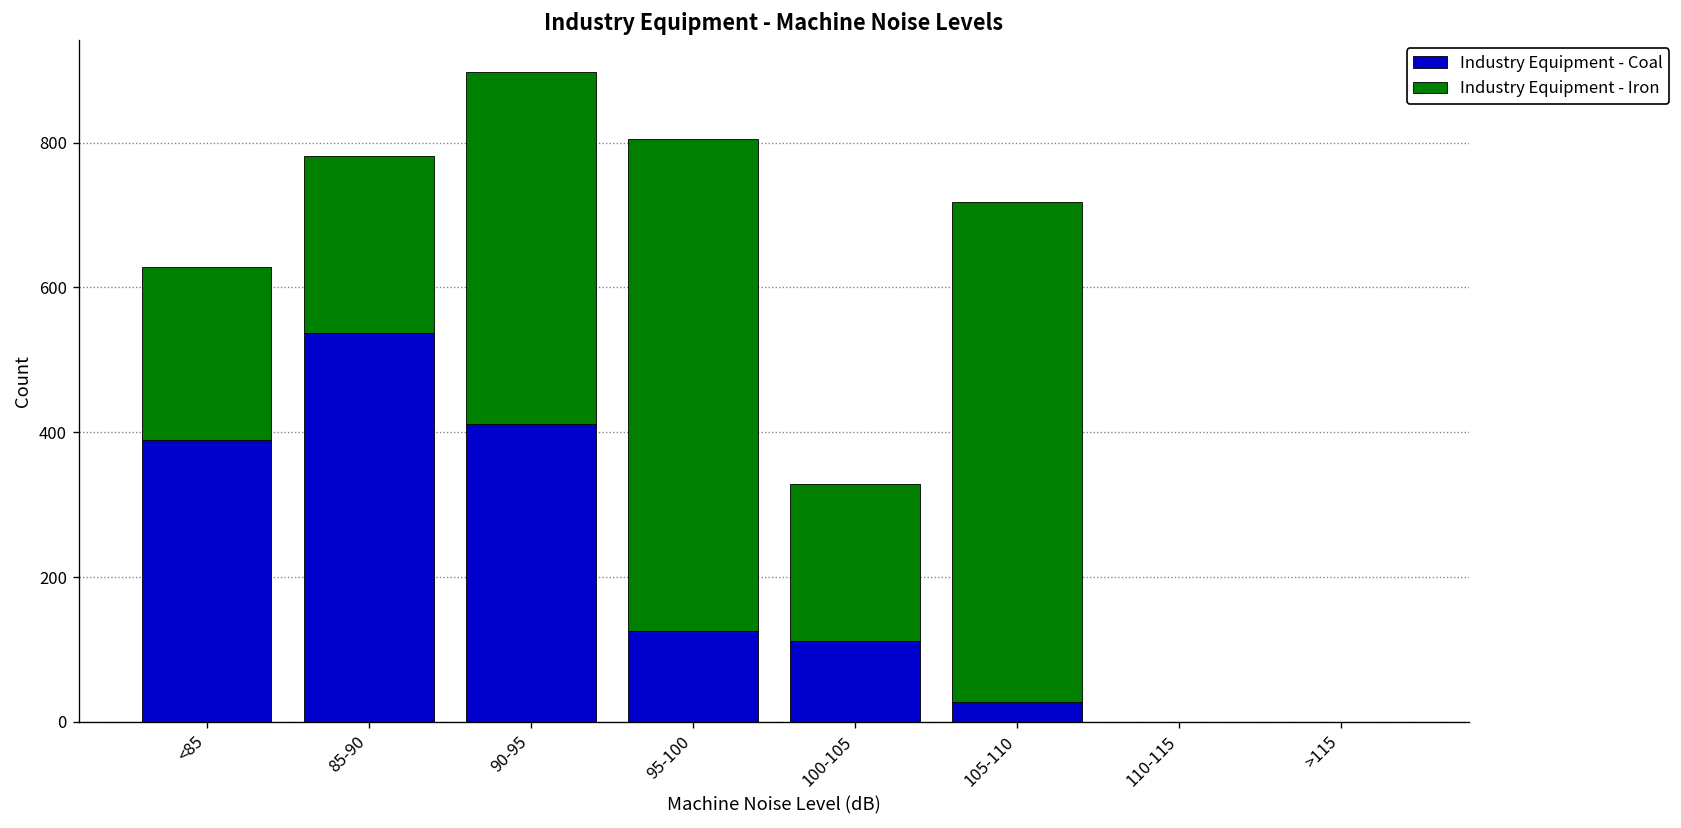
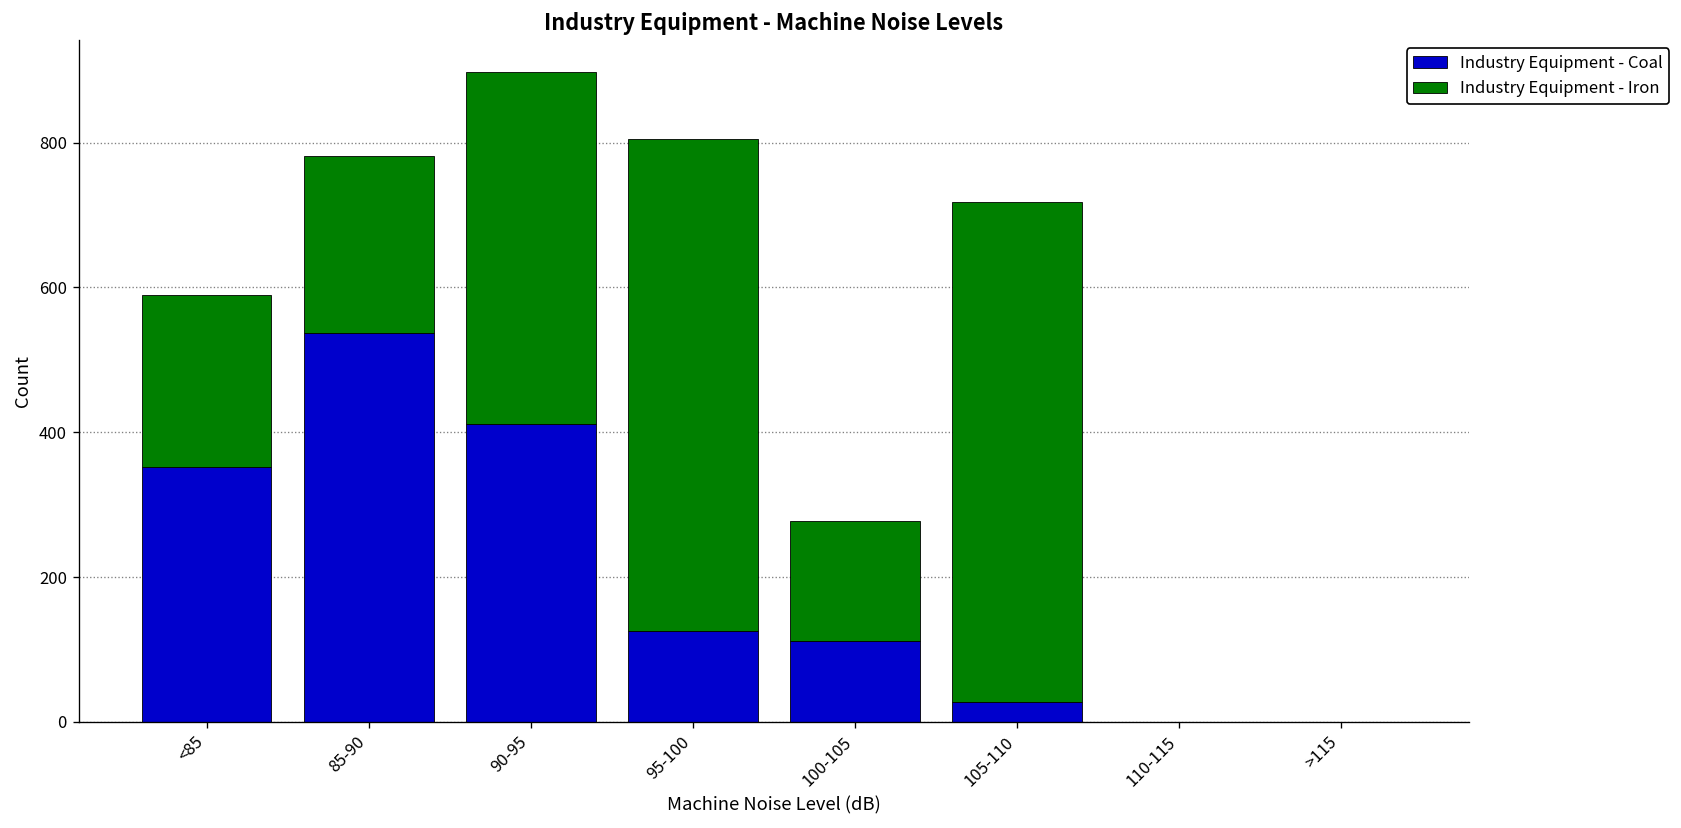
Industry Equipment - Coal, <85: 390 -> 350
Industry Equipment - Iron, 100-105: 220 -> 170
